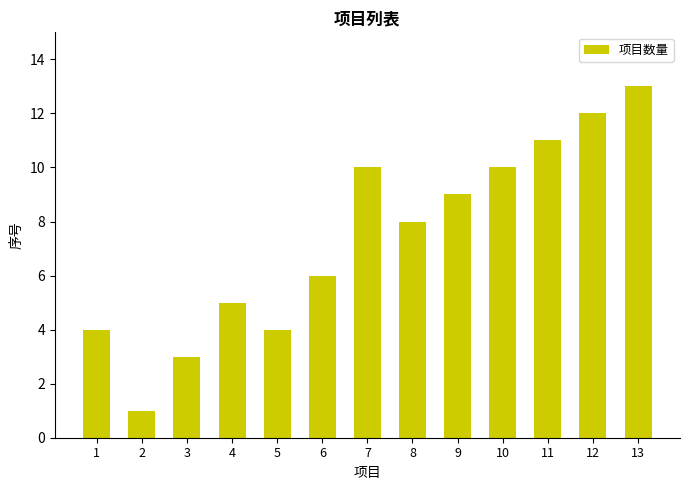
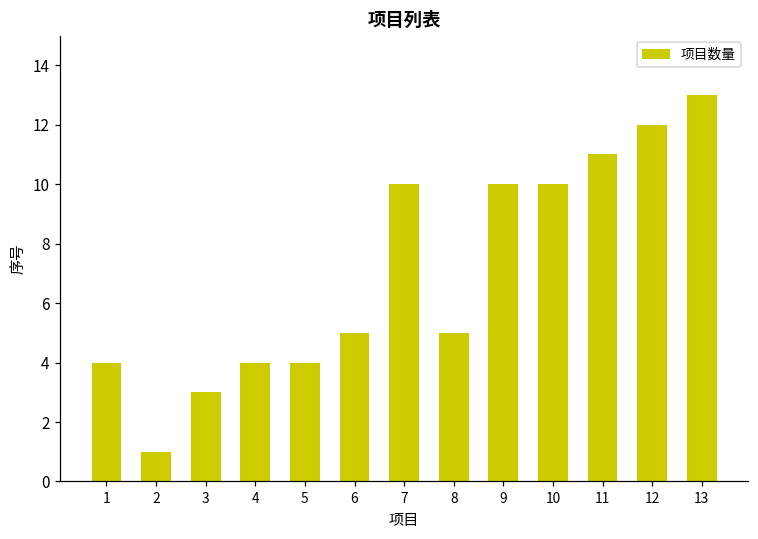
4: 5 -> 4
6: 6 -> 5
8: 8 -> 5
9: 9 -> 10
